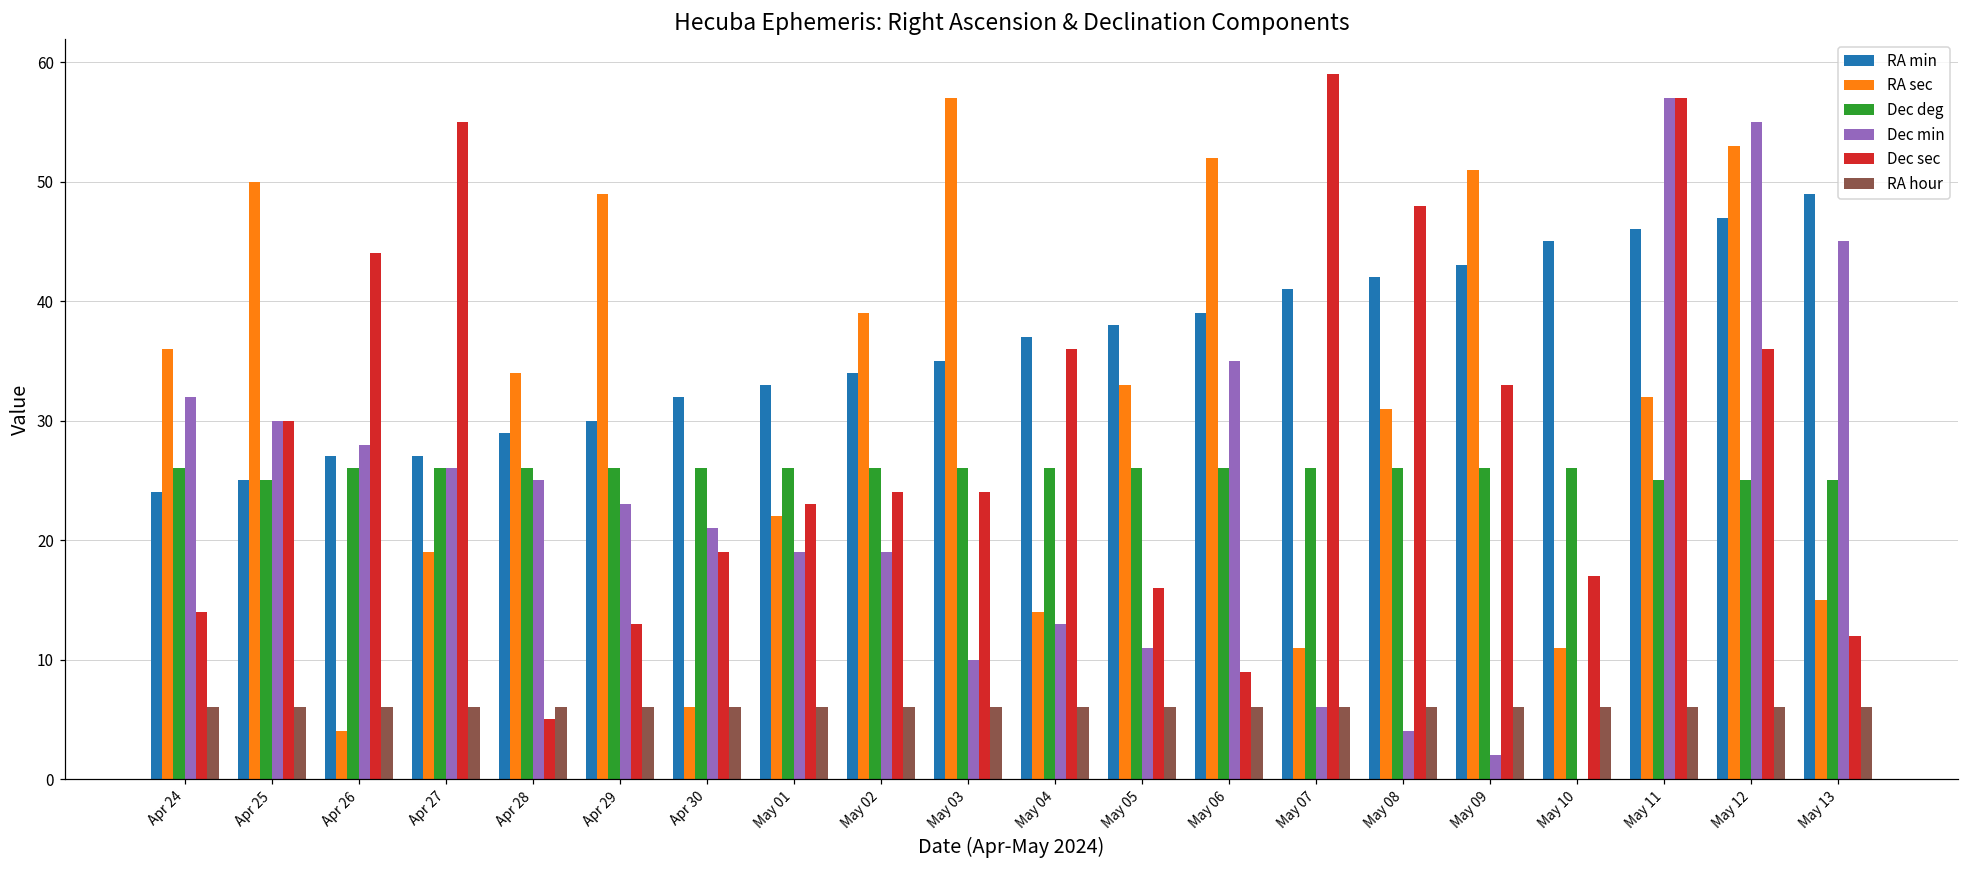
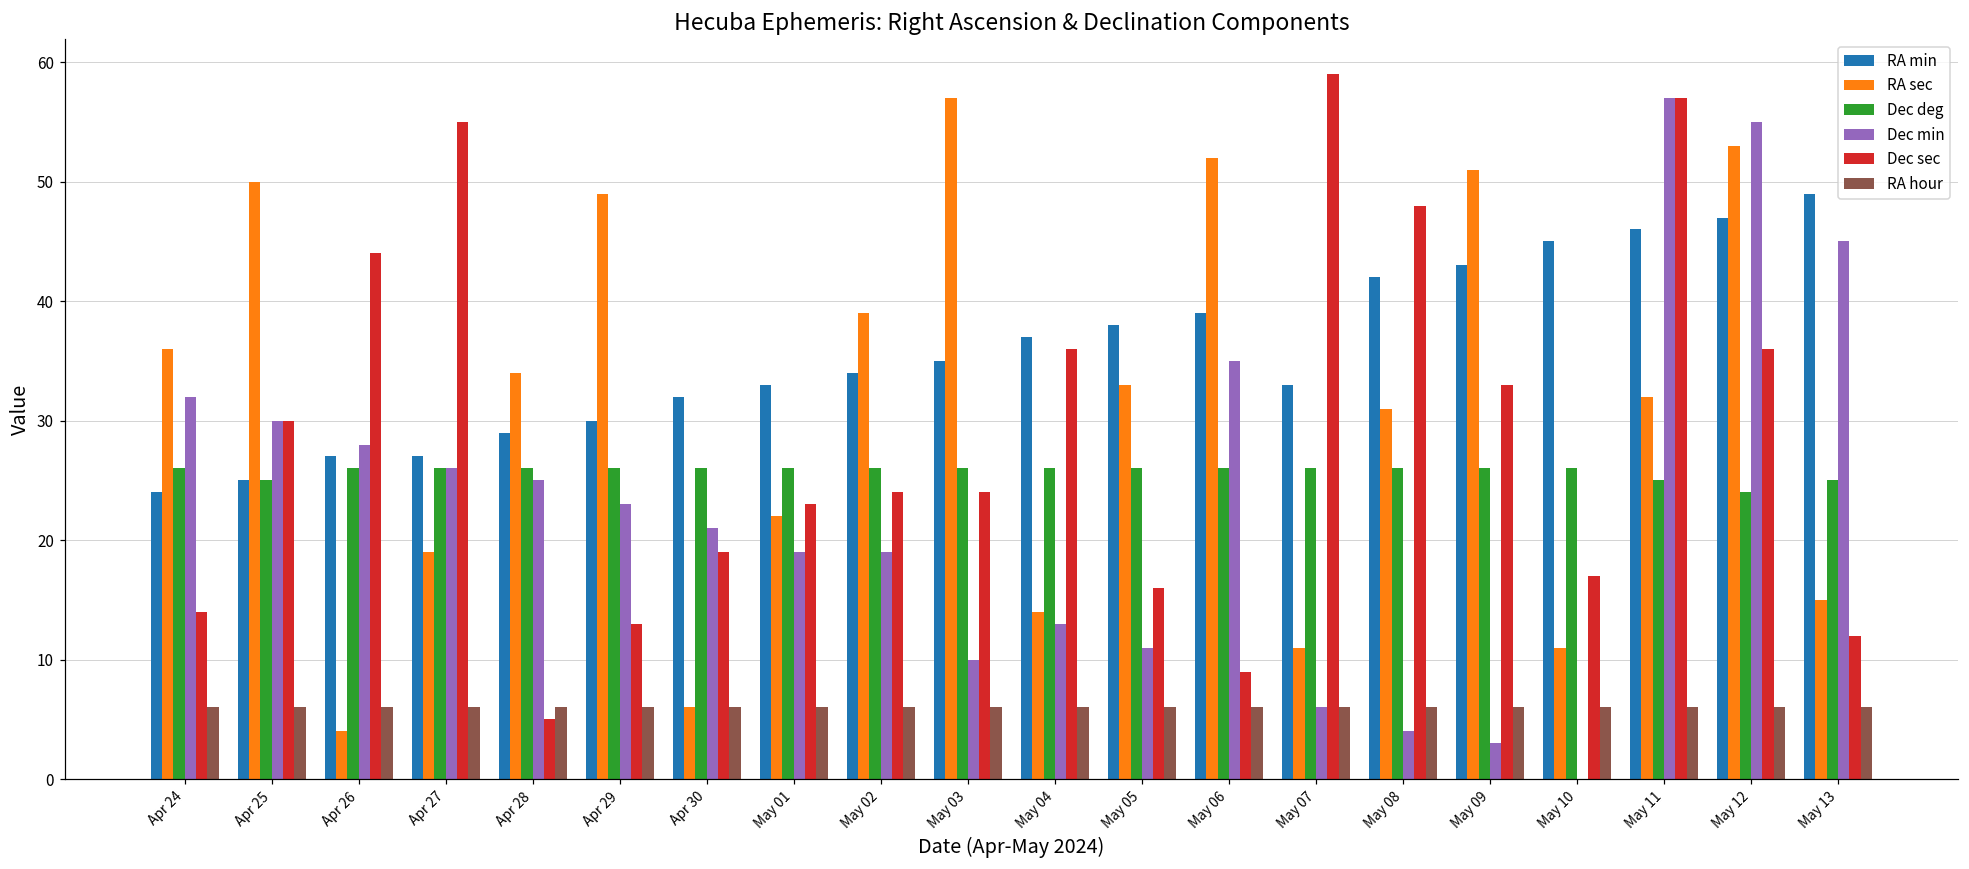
RA min, May 07: 41 -> 33
Dec min, May 09: 2 -> 3
Dec deg, May 12: 25 -> 24
